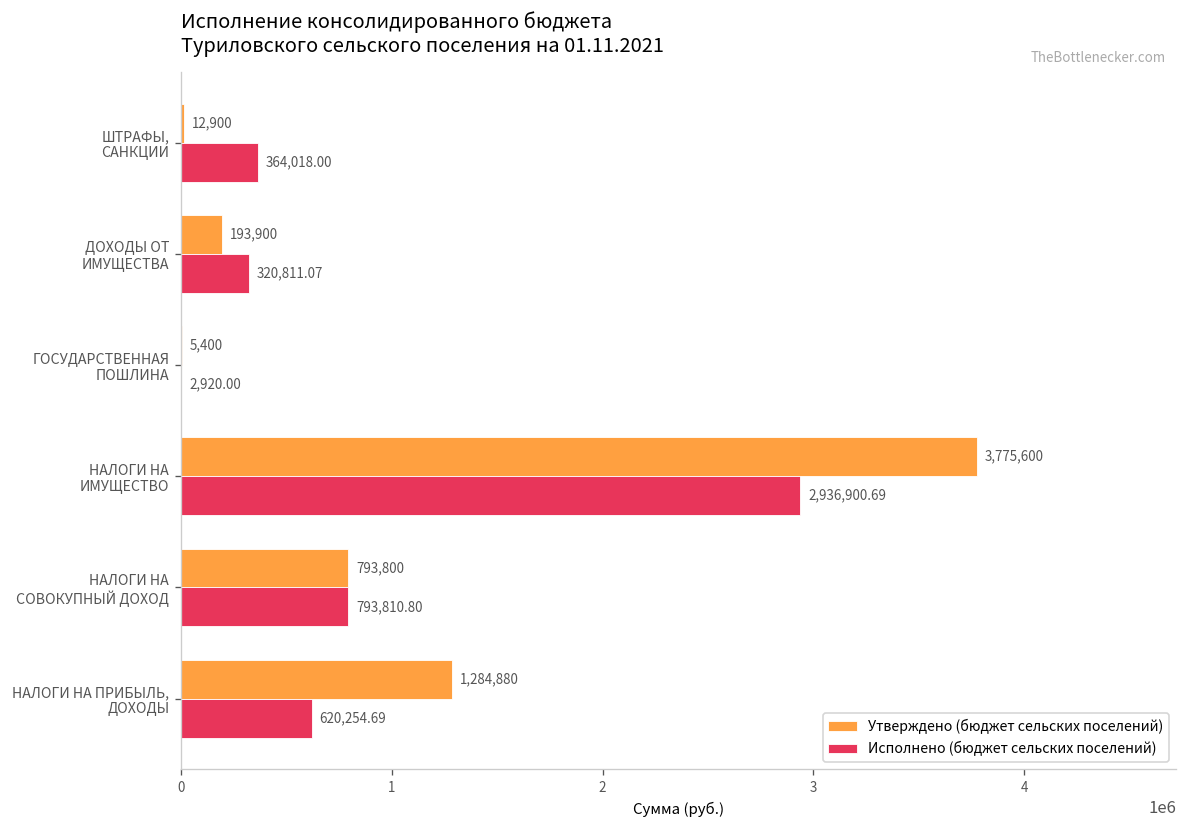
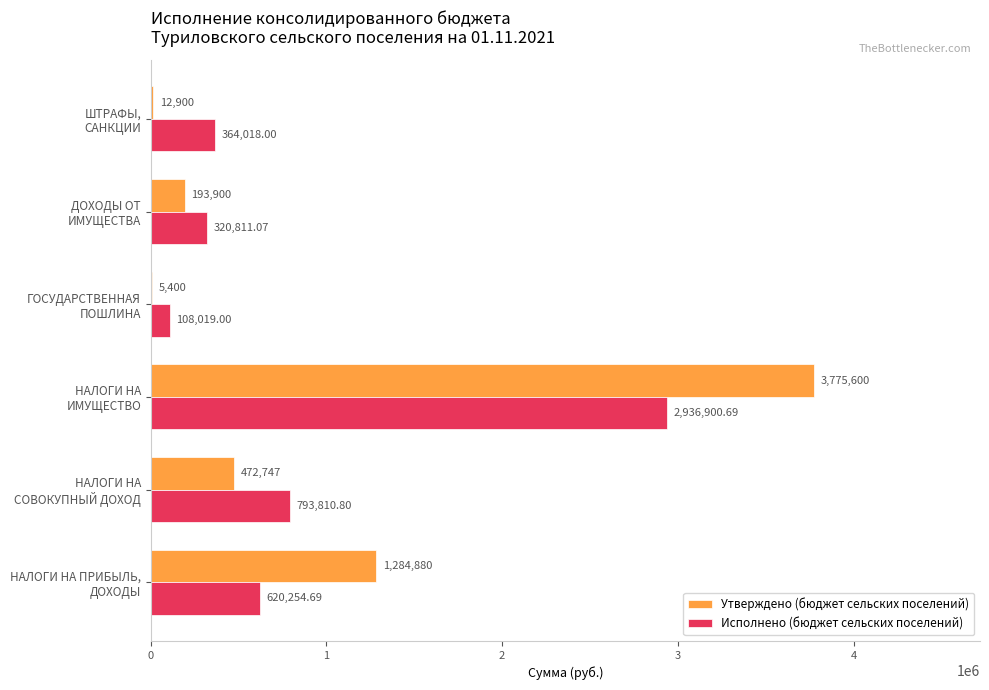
Исполнено (бюджет сельских поселений), ГОСУДАРСТВЕННАЯ ПОШЛИНА: 2,920.00 -> 108,019.00
Утверждено (бюджет сельских поселений), НАЛОГИ НА СОВОКУПНЫЙ ДОХОД: 793,800 -> 472,747
